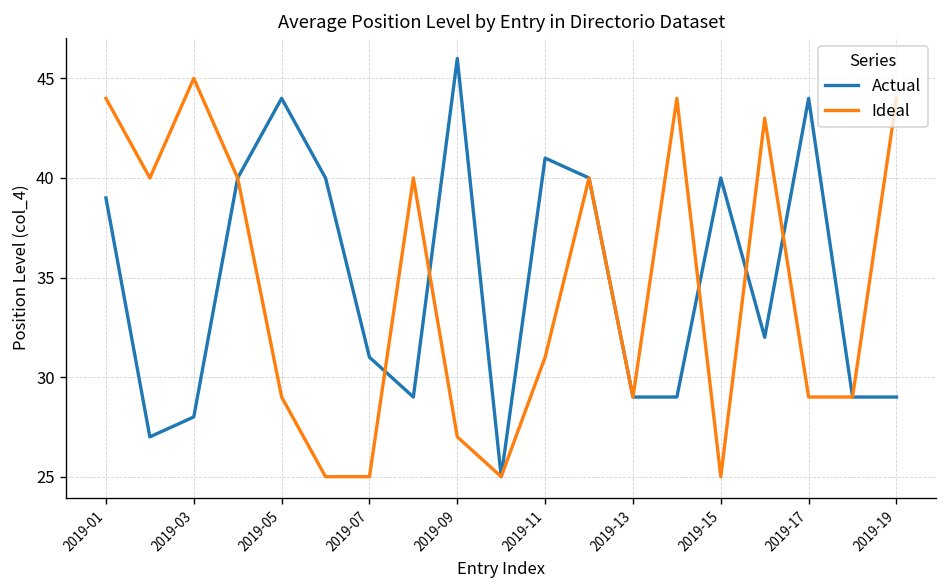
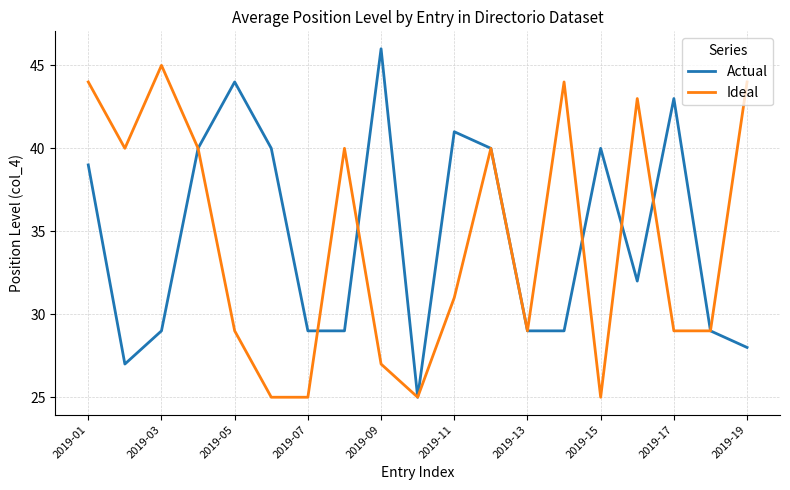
Actual, 2019-03: 28 -> 29
Actual, 2019-07: 31 -> 29
Actual, 2019-17: 44 -> 43
Actual, 2019-19: 29 -> 28
